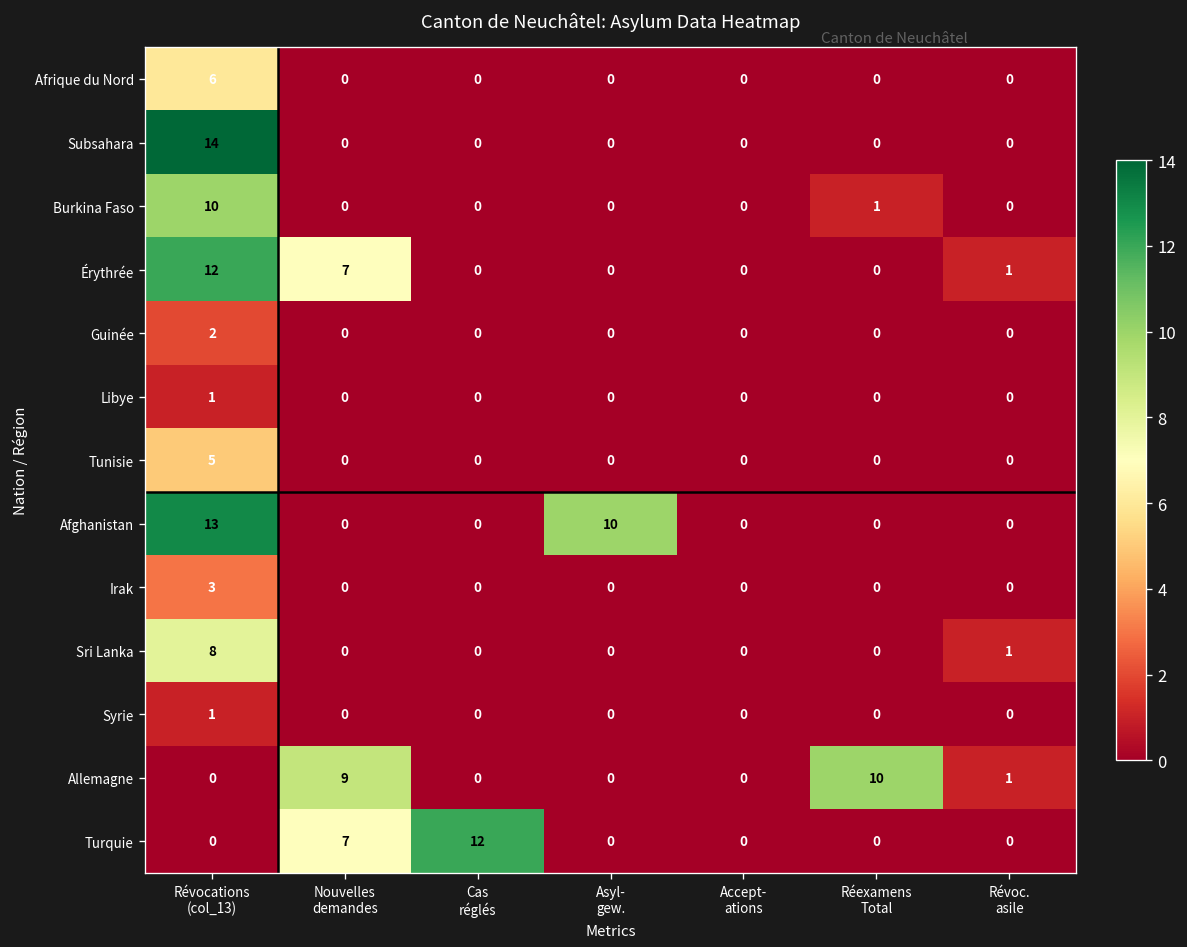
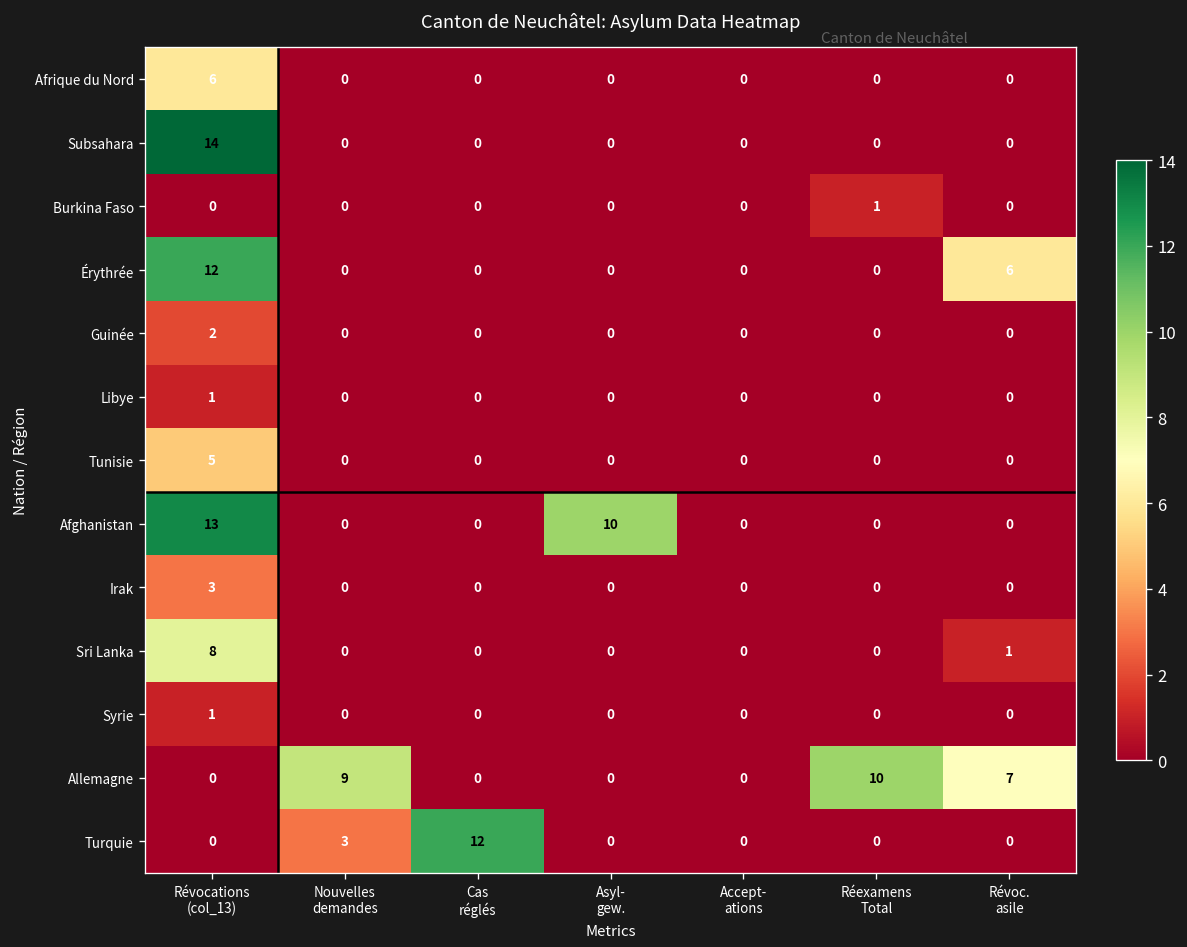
Burkina Faso, Révocations (col_13): 10 -> 0
Érythrée, Nouvelles demandes: 7 -> 0
Érythrée, Révoc. asile: 1 -> 6
Allemagne, Révoc. asile: 1 -> 7
Turquie, Nouvelles demandes: 7 -> 3
